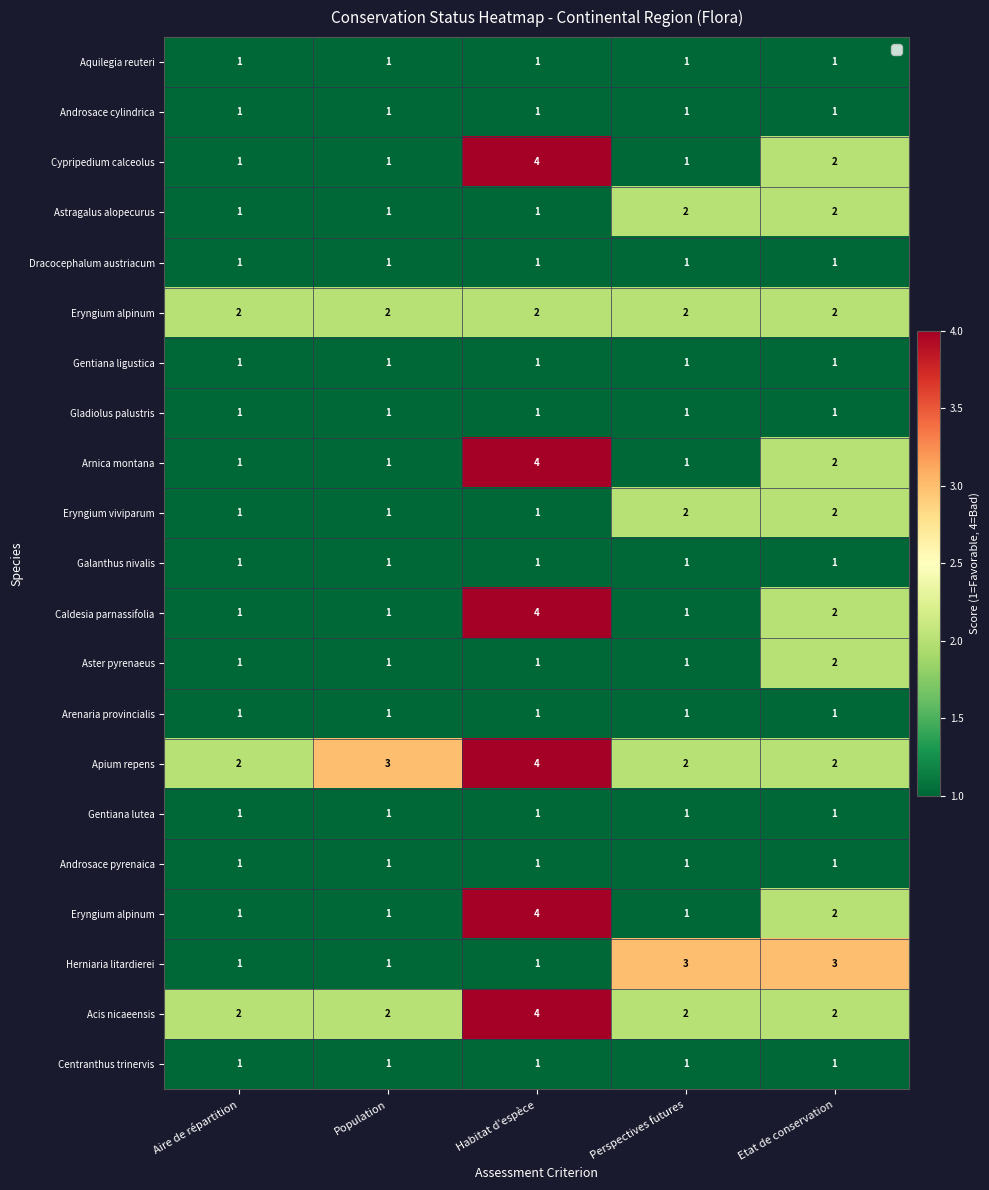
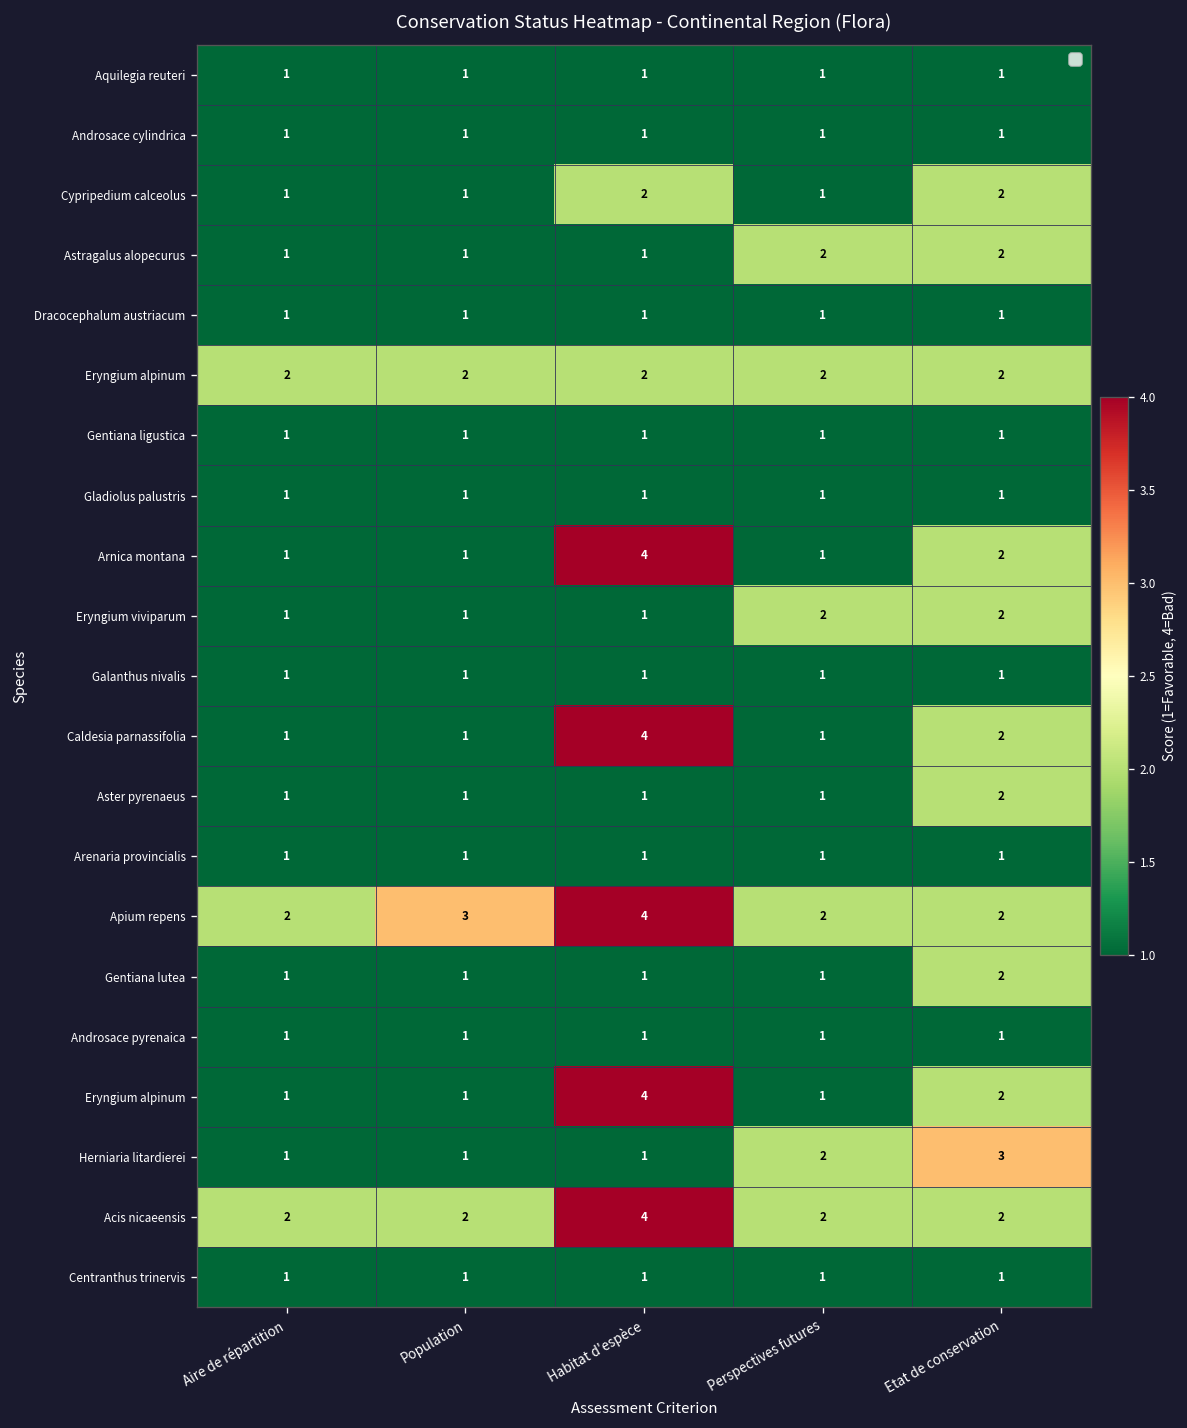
Cypripedium calceolus, Habitat d'espèce: 4 -> 2
Gentiana lutea, Etat de conservation: 1 -> 2
Herniaria litardierei, Perspectives futures: 3 -> 2
